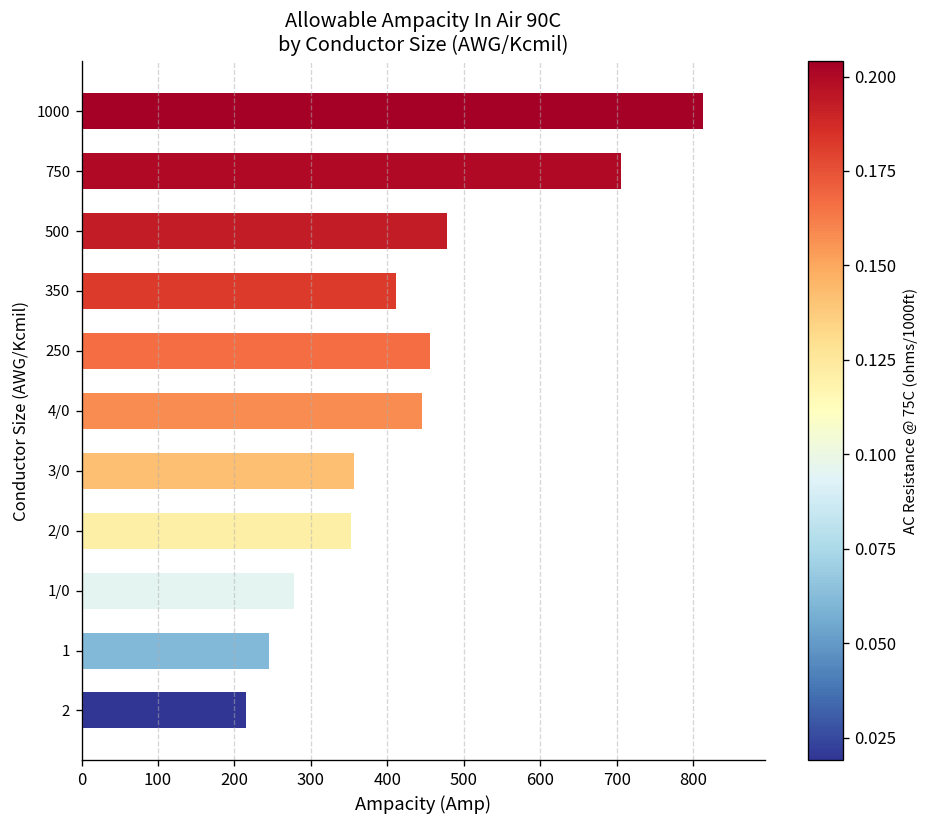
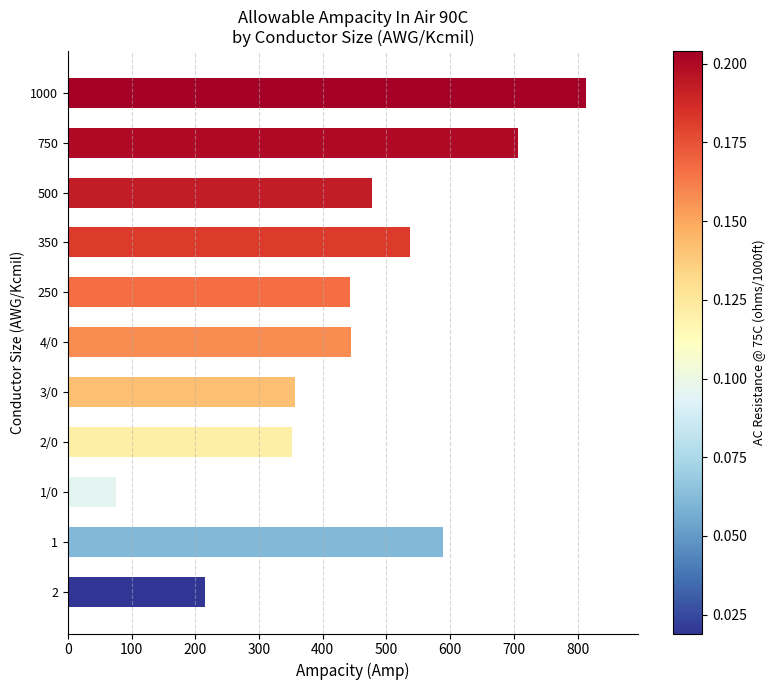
350: 410 -> 540
250: 460 -> 440
1/0: 280 -> 80
1: 250 -> 590
